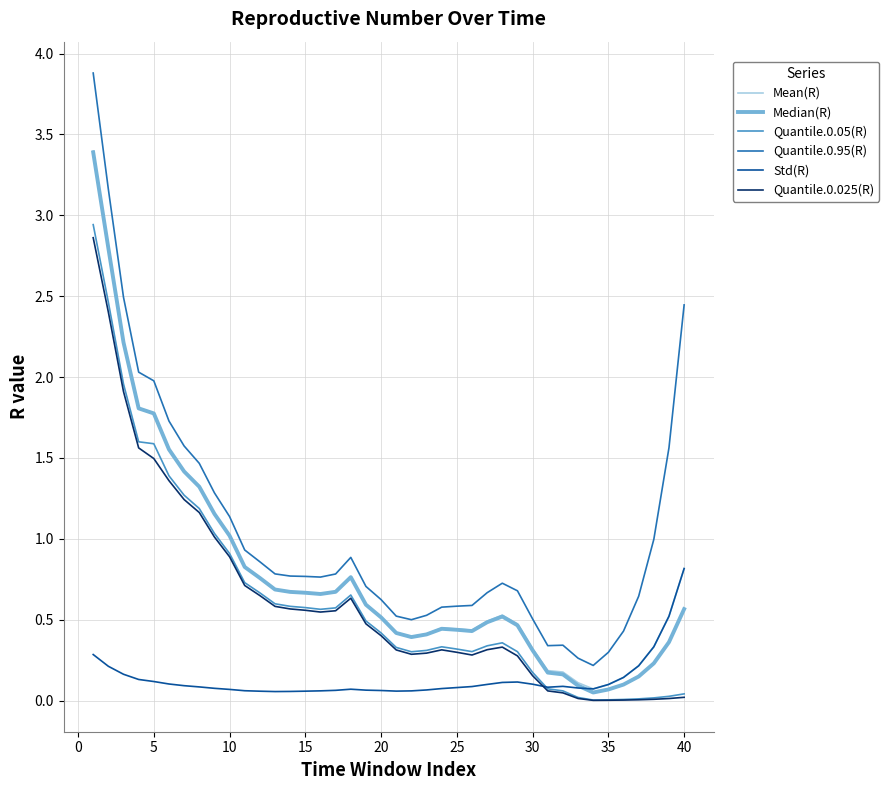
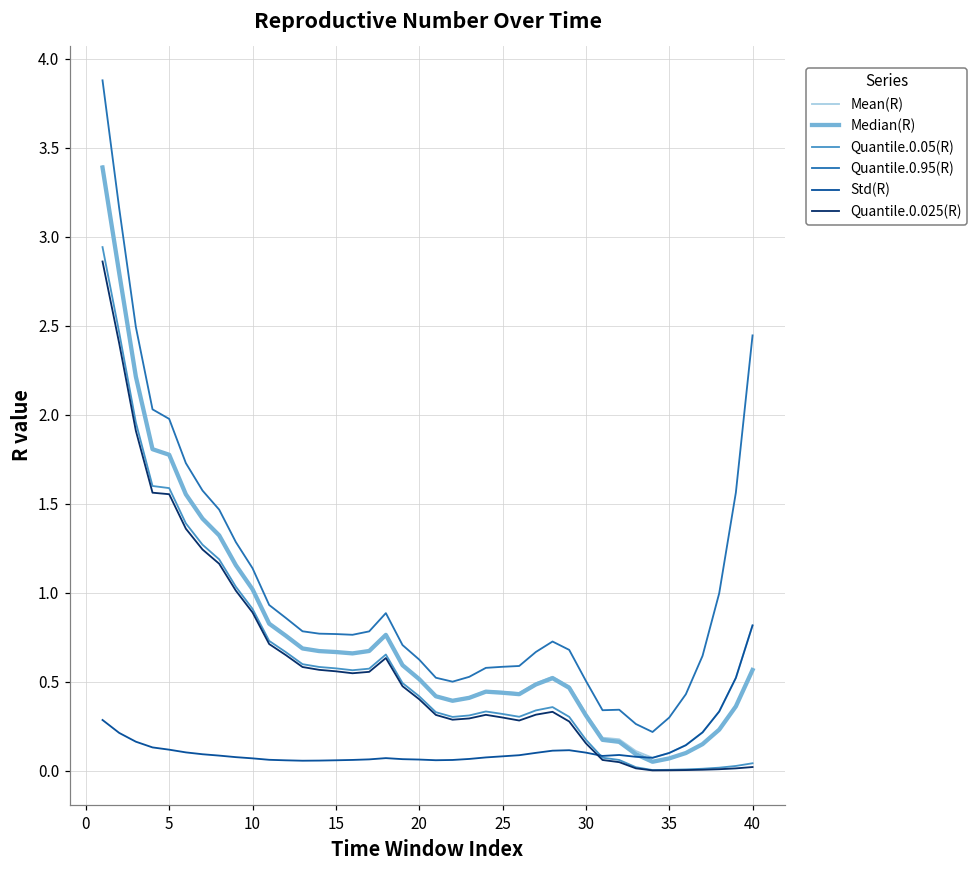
Quantile.0.025(R), 5: 1.50 -> 1.55
